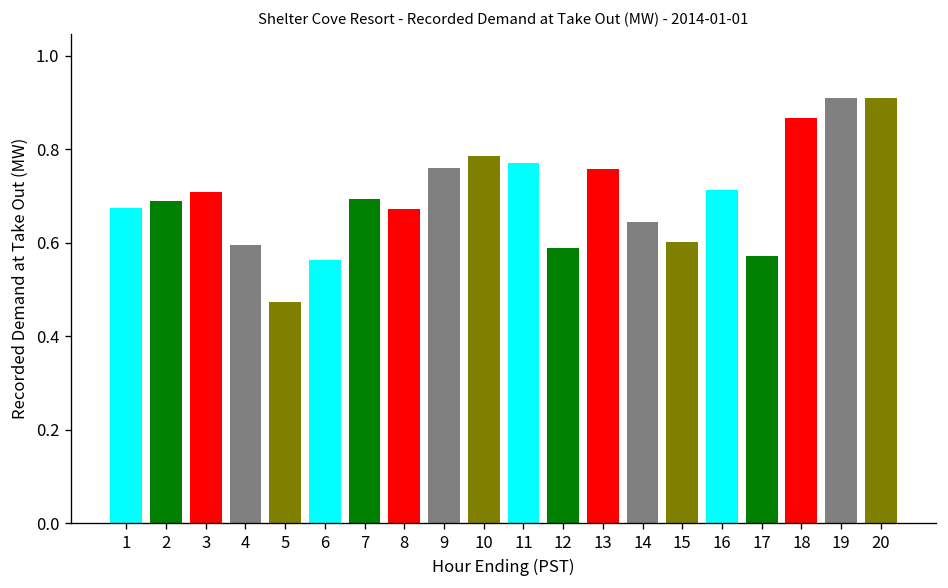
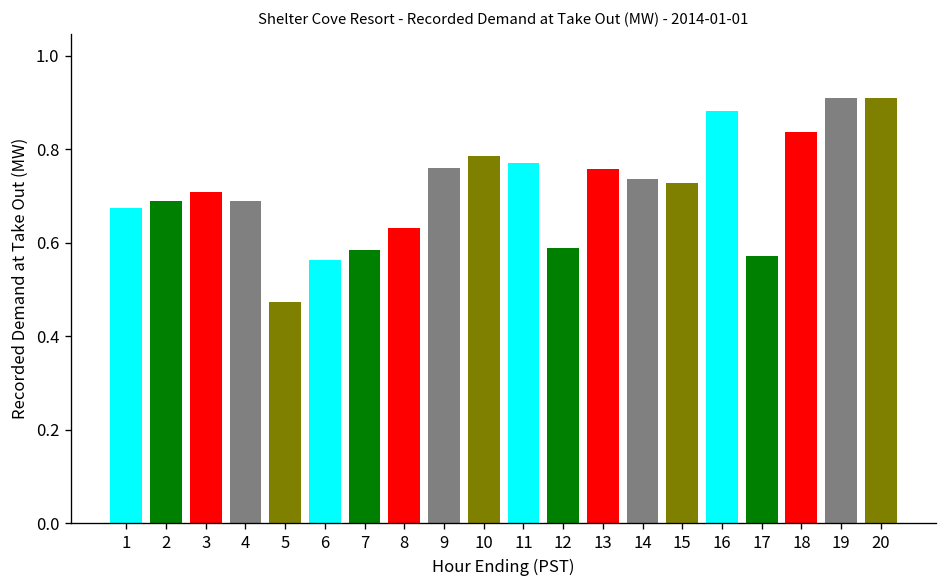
4: 0.60 -> 0.69
7: 0.69 -> 0.59
8: 0.67 -> 0.63
14: 0.64 -> 0.74
15: 0.60 -> 0.73
16: 0.71 -> 0.88
18: 0.87 -> 0.84
